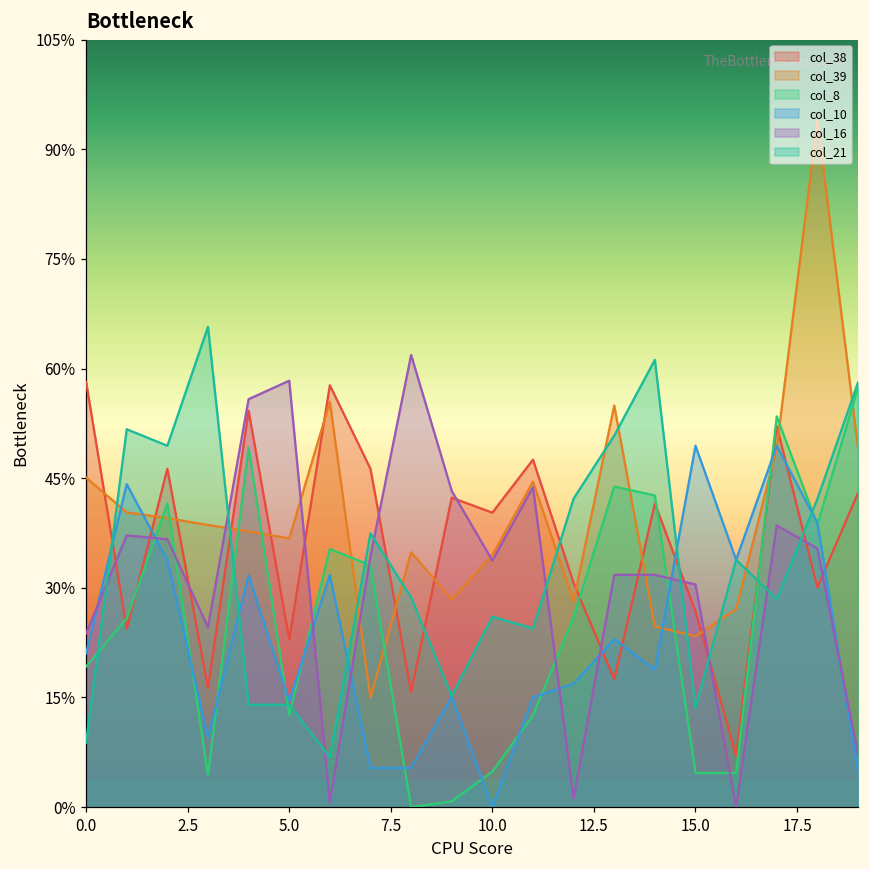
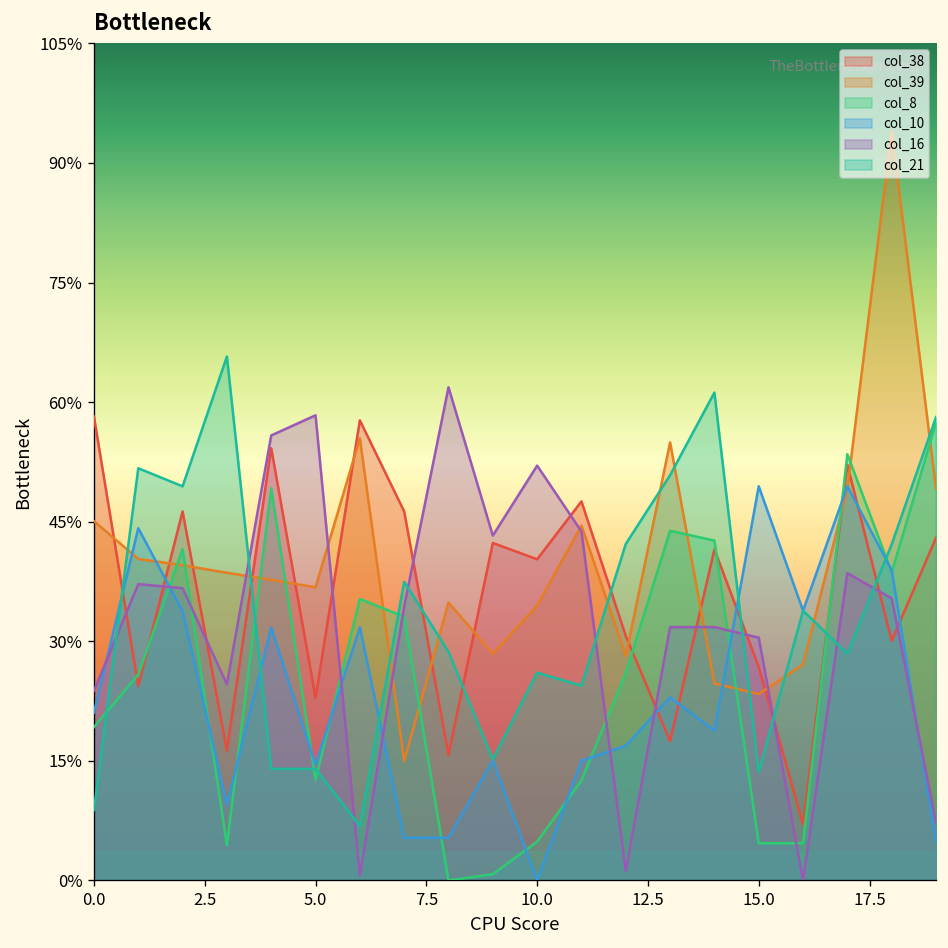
col_16, 10.0: 34% -> 52%
